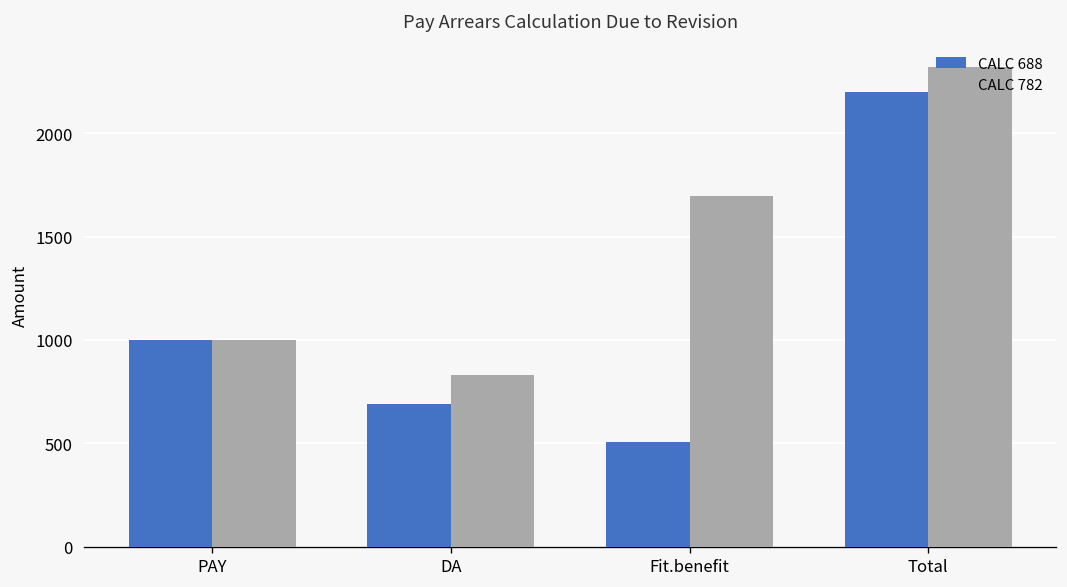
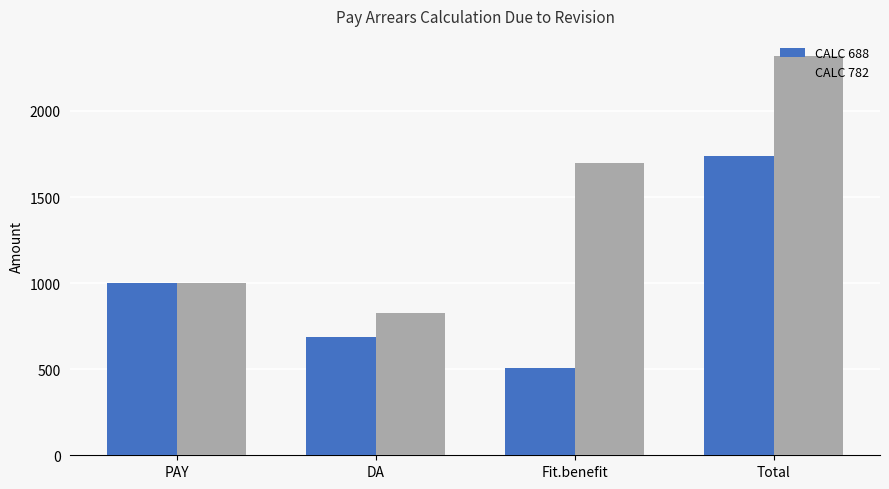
CALC 688, Total: 2200 -> 1740
